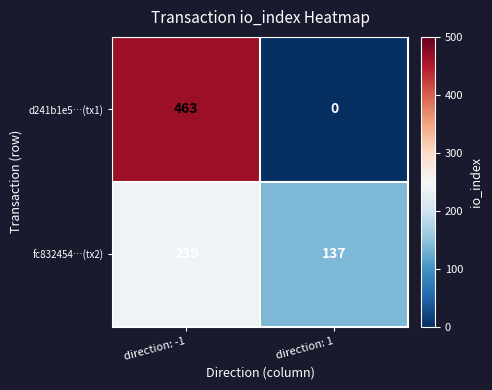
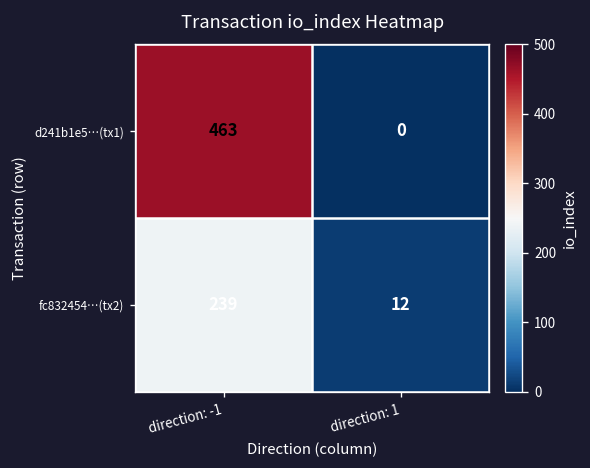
fc832454…(tx2), direction: 1: 137 -> 12
